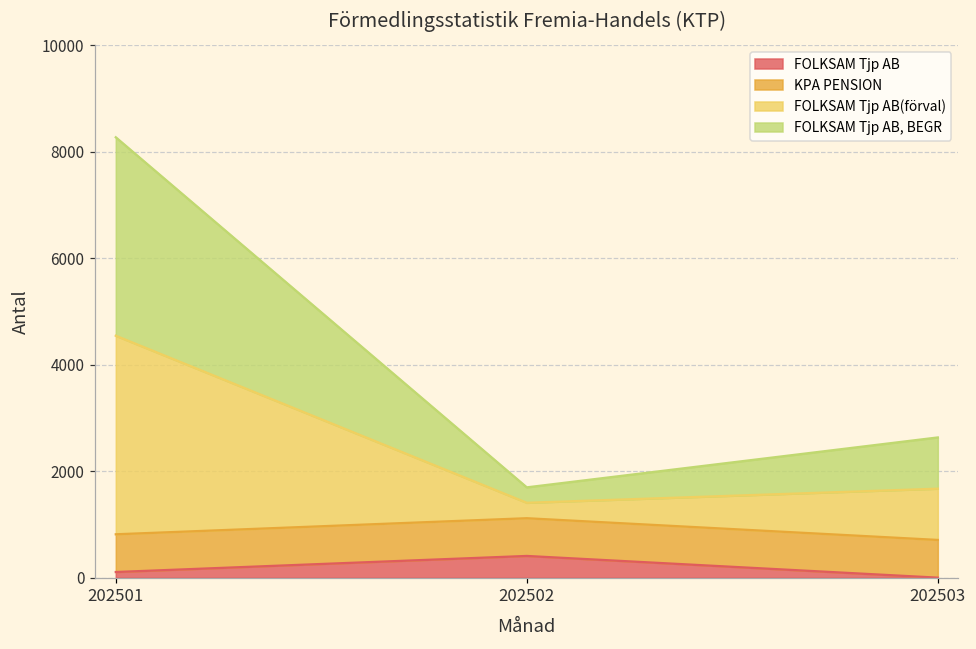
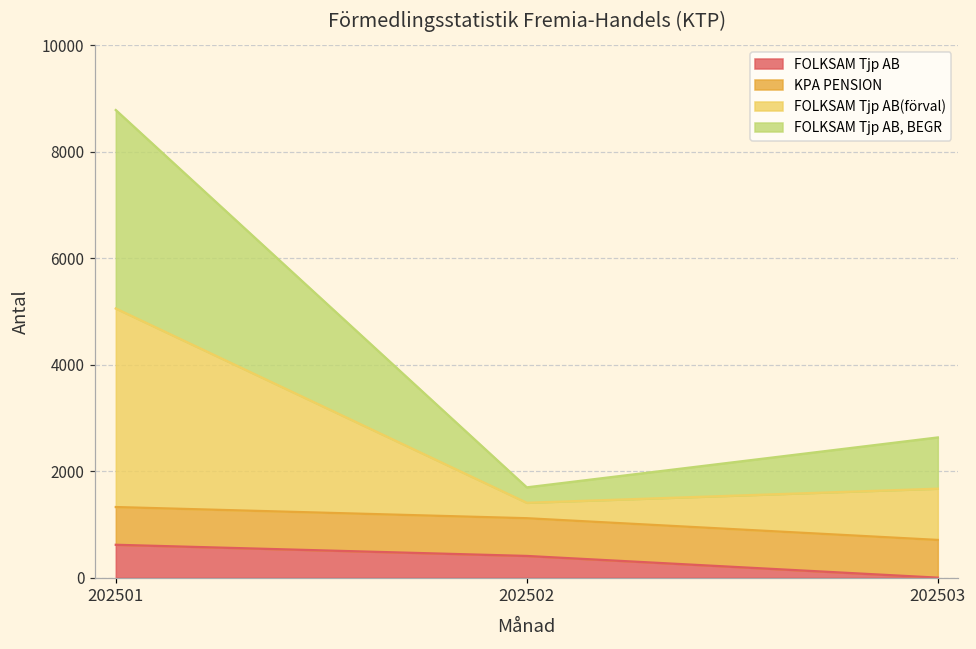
FOLKSAM Tjp AB, 202501: 100 -> 600
